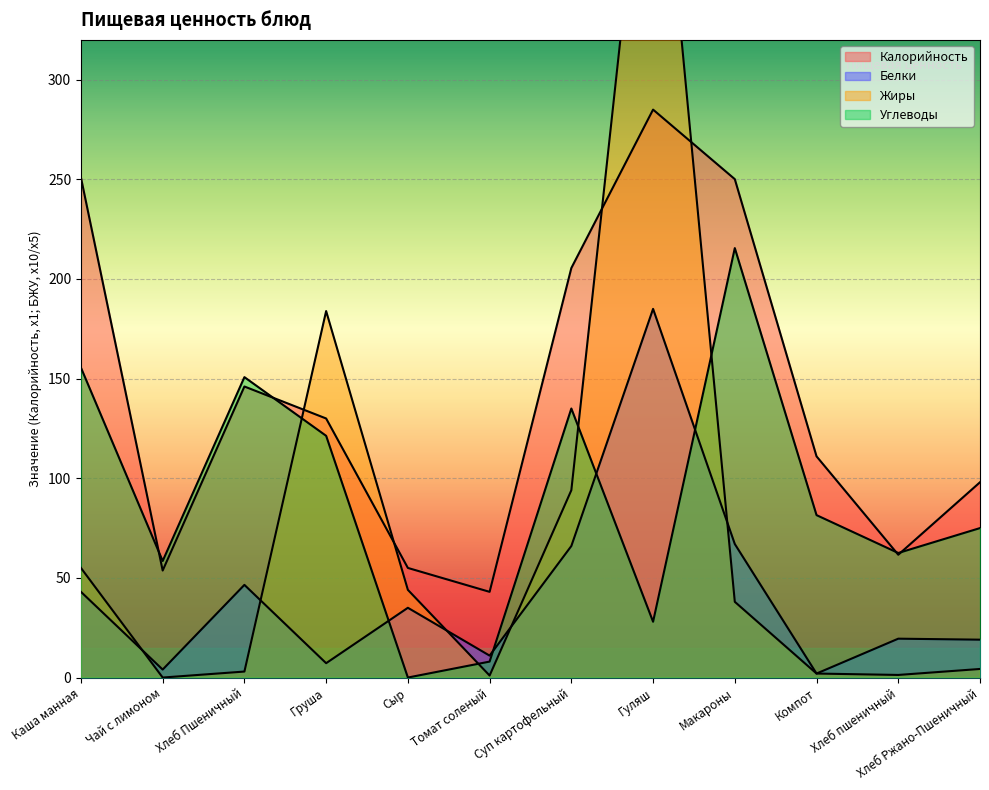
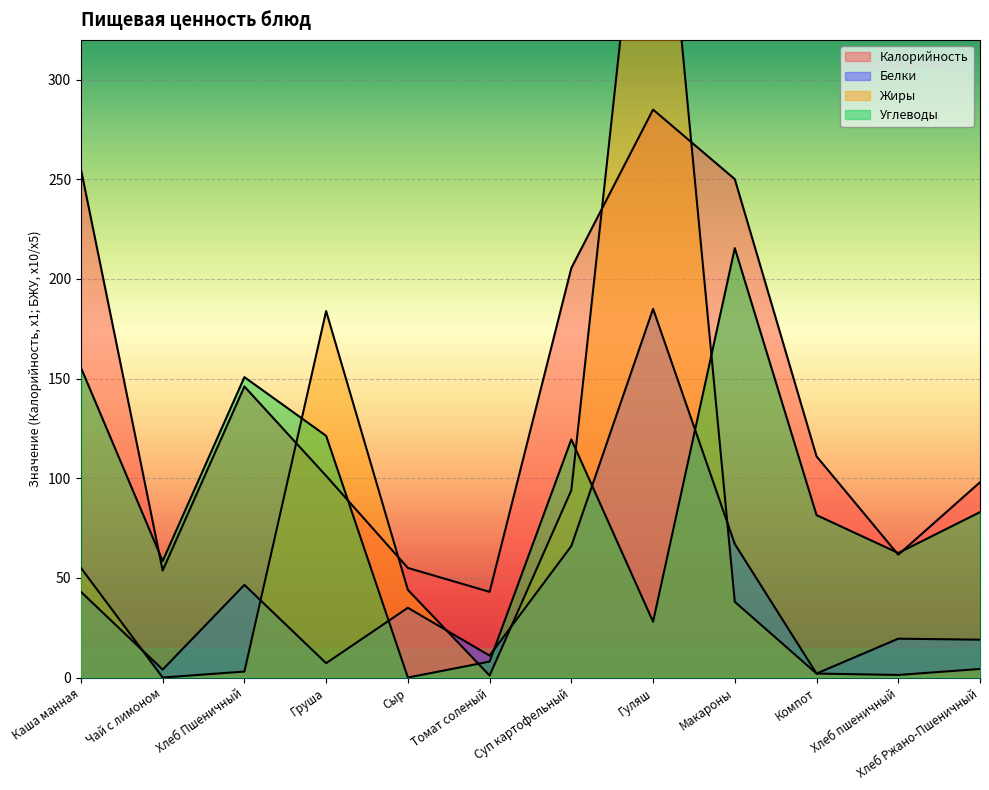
Калорийность, Каша манная: 251 -> 255
Калорийность, Груша: 130 -> 101
Углеводы, Суп картофельный: 135 -> 120
Углеводы, Хлеб Ржано-Пшеничный: 75 -> 83
